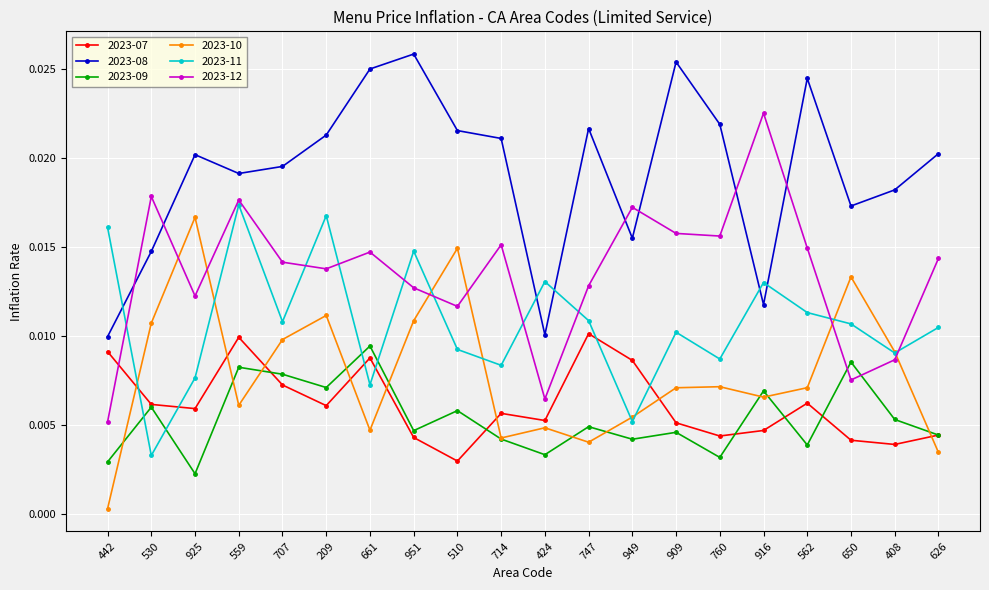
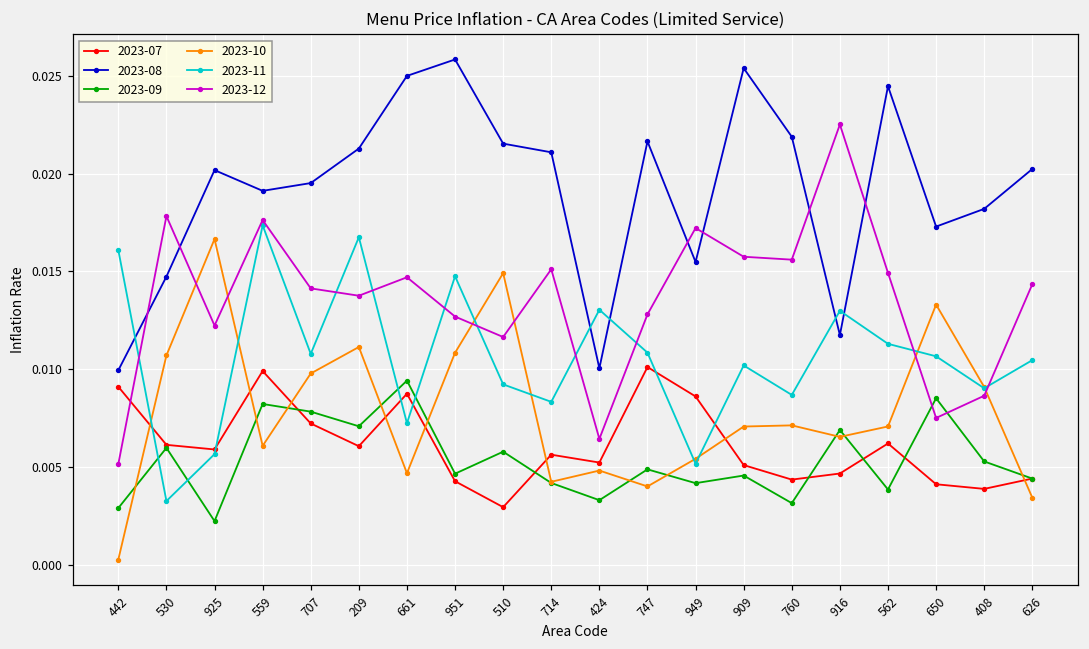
2023-11, 925: 0.0076 -> 0.0057
